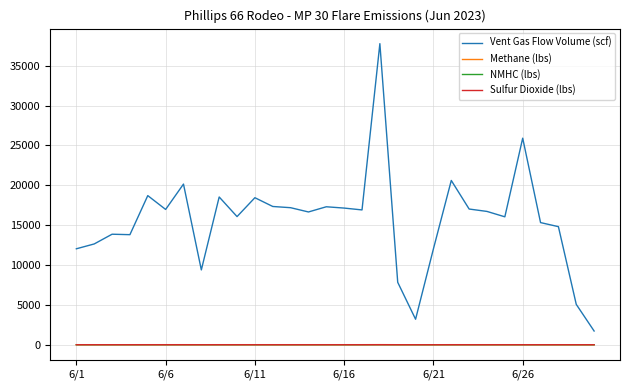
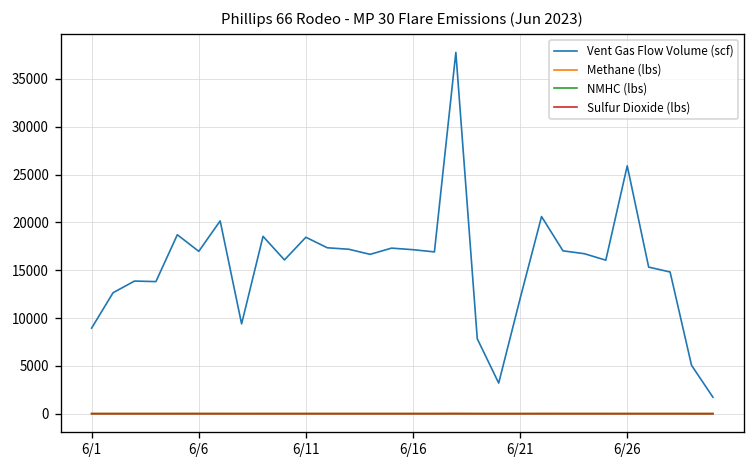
Vent Gas Flow Volume (scf), 6/1: 12000 -> 9000
